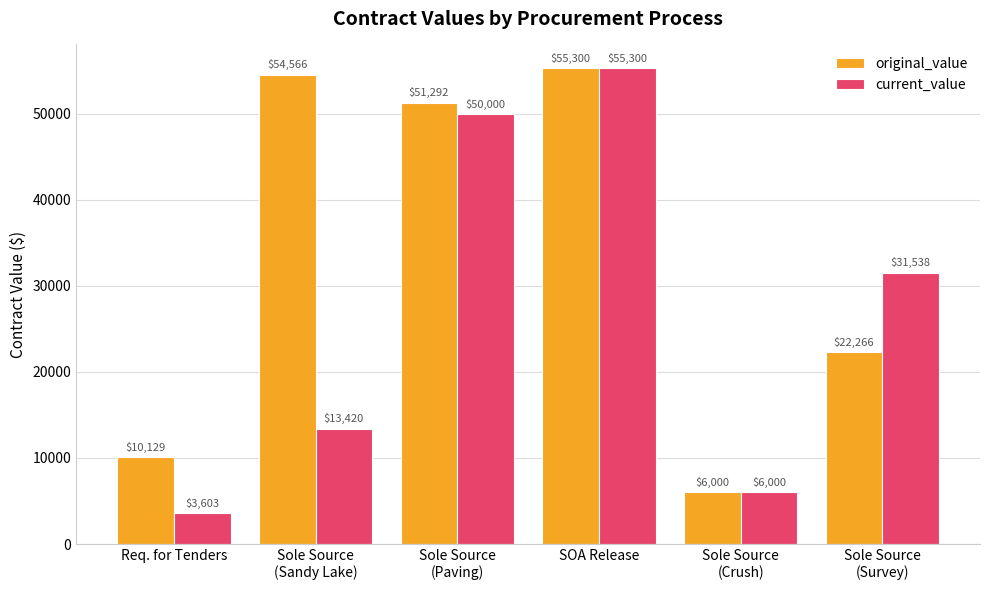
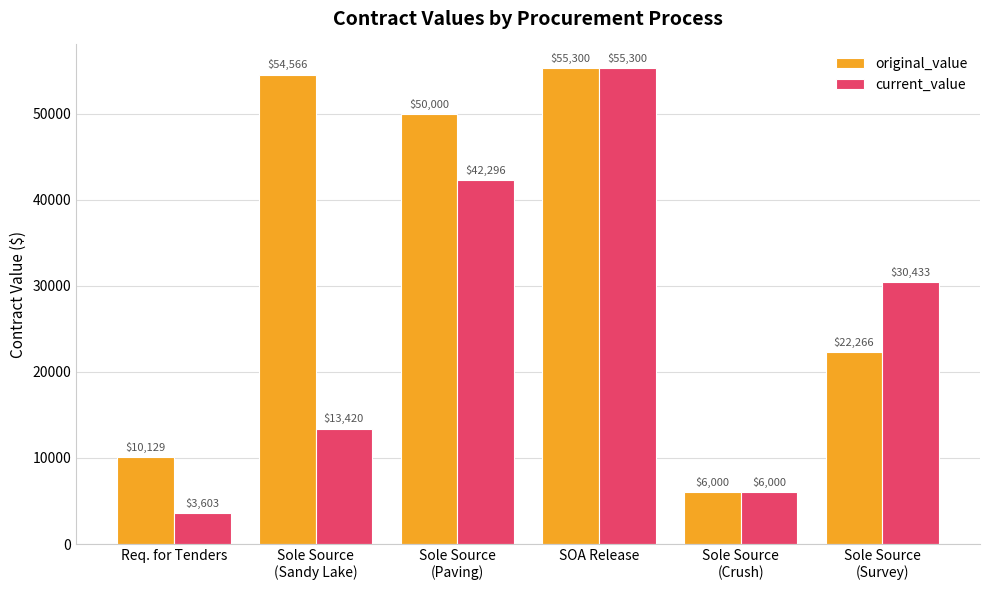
original_value, Sole Source (Paving): $51,292 -> $50,000
current_value, Sole Source (Paving): $50,000 -> $42,296
current_value, Sole Source (Survey): $31,538 -> $30,433
